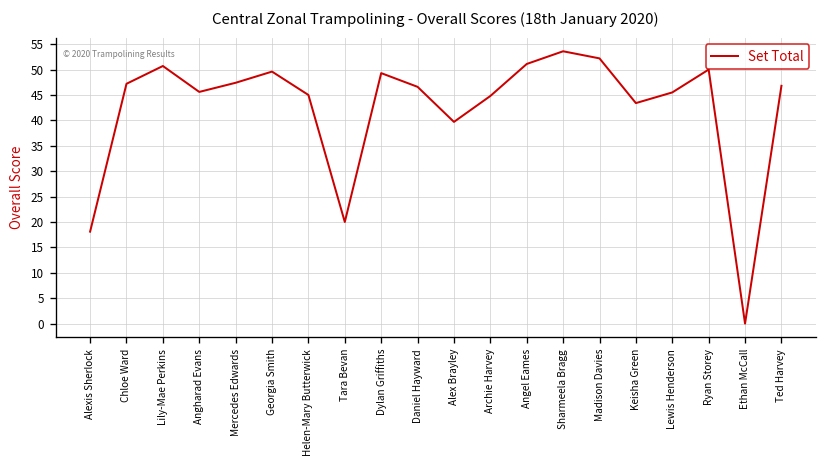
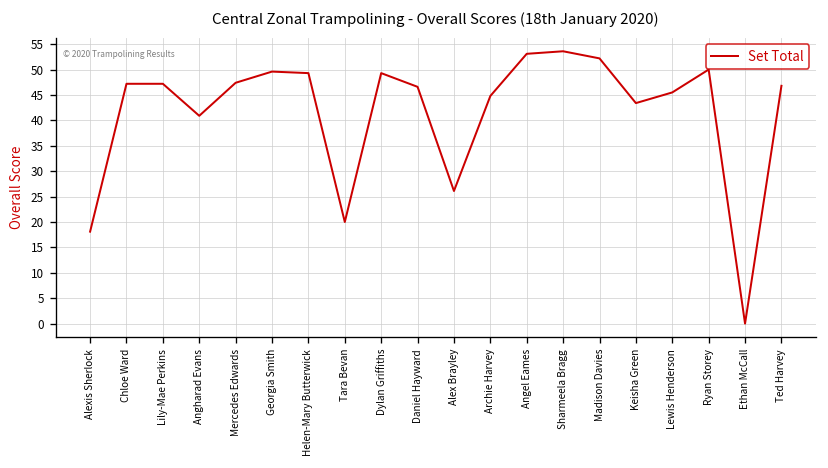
Lily-Mae Perkins: 51 -> 47
Angharad Evans: 46 -> 41
Helen-Mary Butterwick: 45 -> 49
Alex Brayley: 40 -> 26
Angel Eames: 51 -> 53
